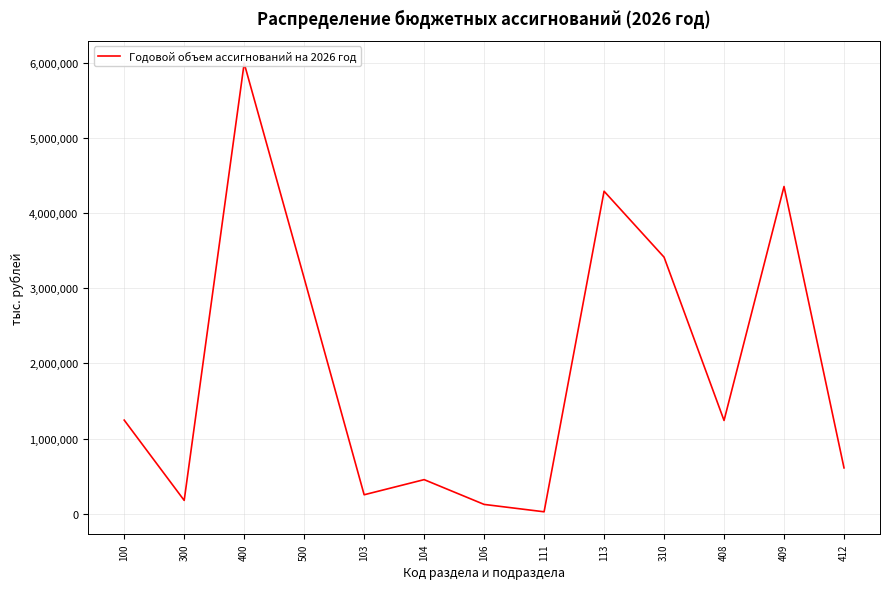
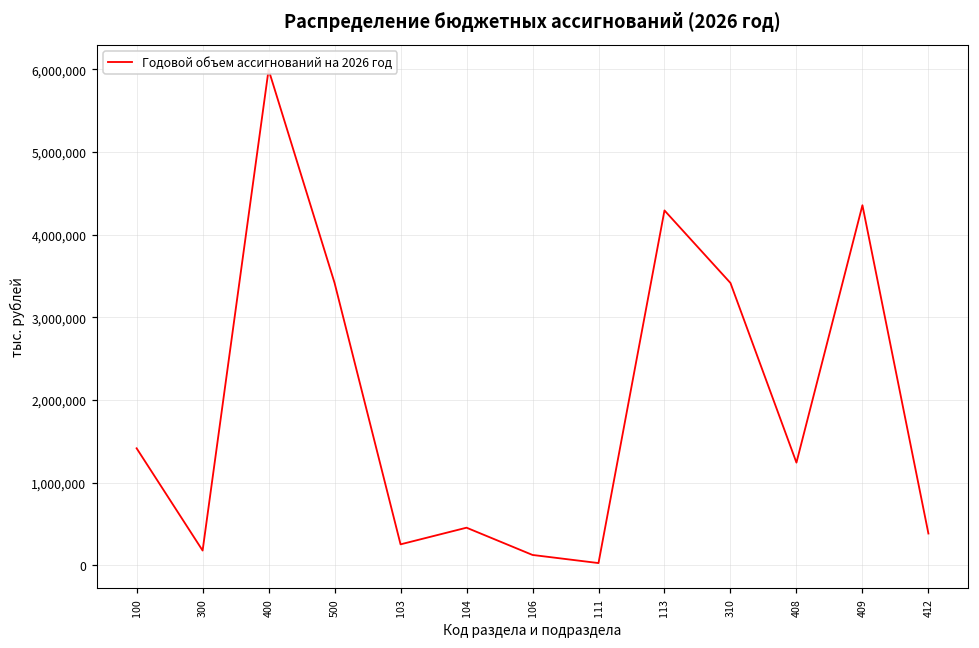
100: 1,200,000 -> 1,400,000
500: 3,100,000 -> 3,400,000
412: 600,000 -> 400,000
